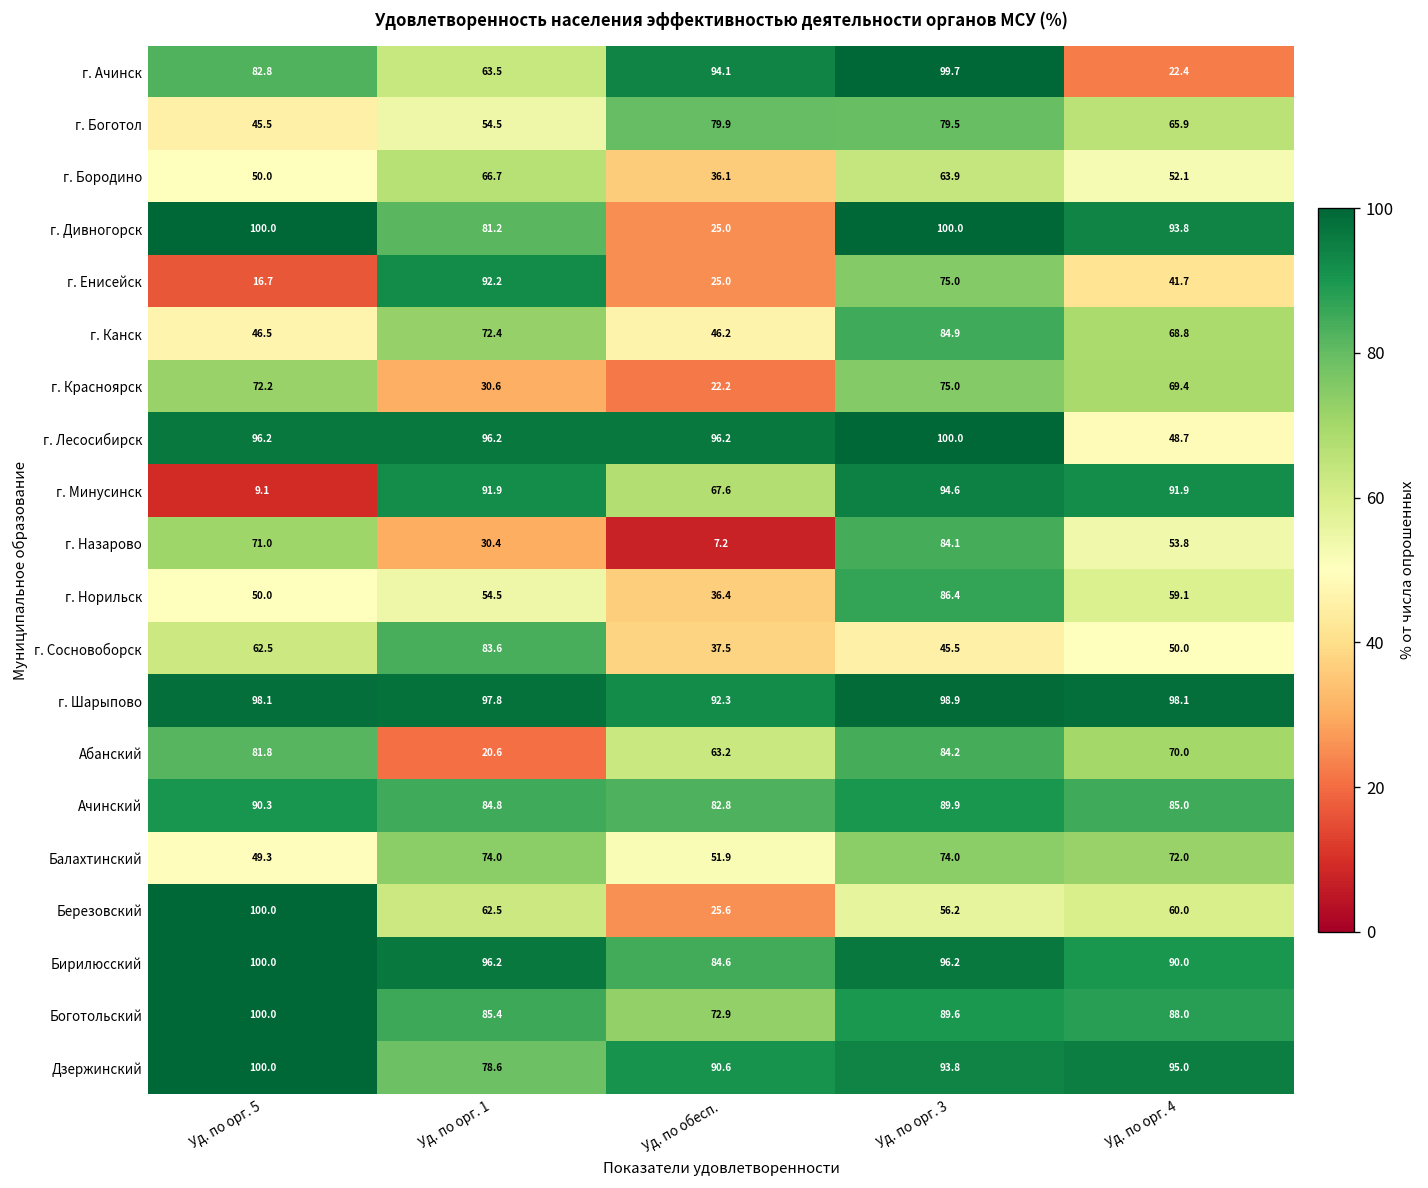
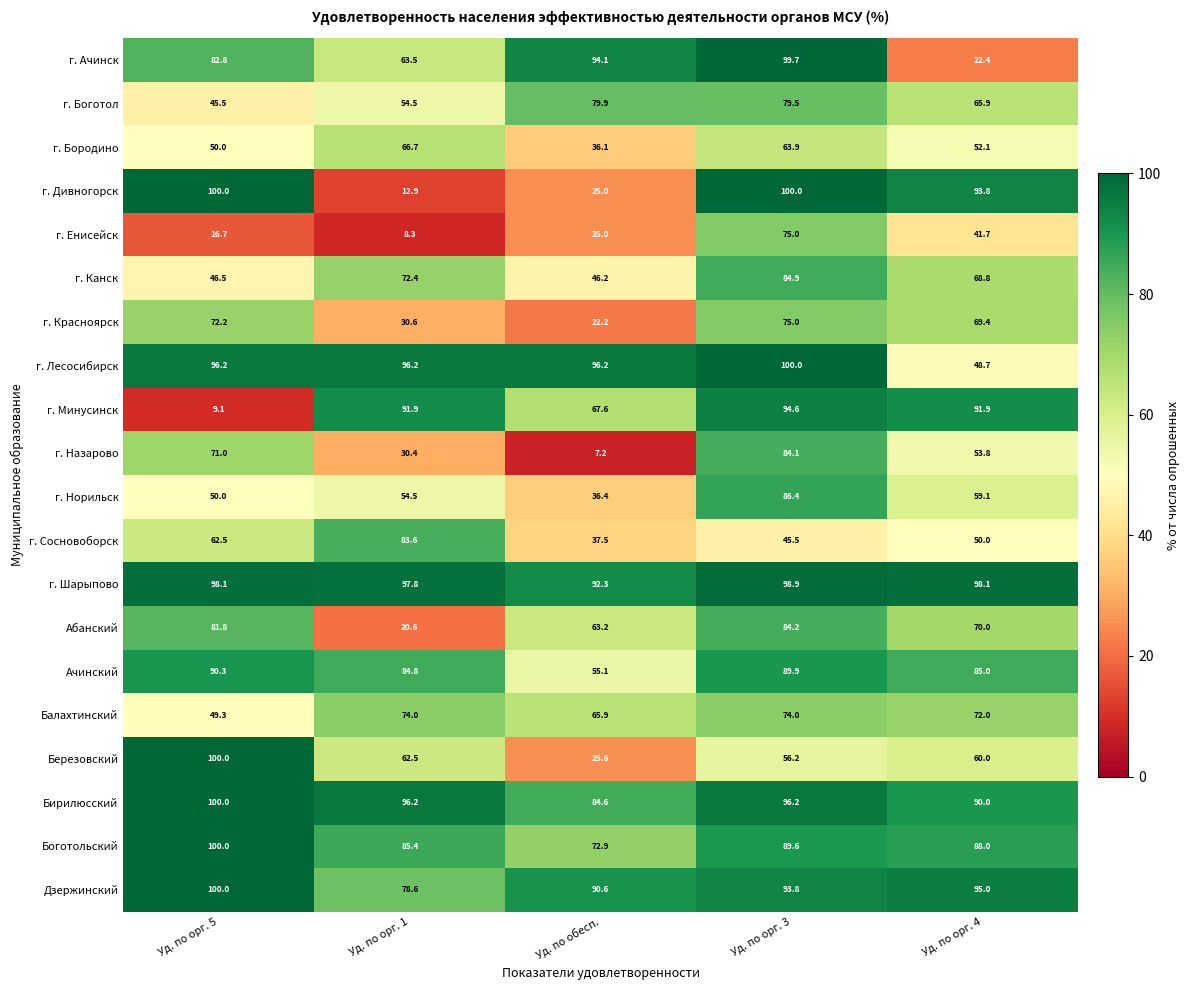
г. Дивногорск, Уд. по орг. 1: 81.2 -> 12.9
г. Енисейск, Уд. по орг. 1: 92.2 -> 8.3
Ачинский, Уд. по обесп.: 82.8 -> 55.1
Балахтинский, Уд. по обесп.: 51.9 -> 65.9
